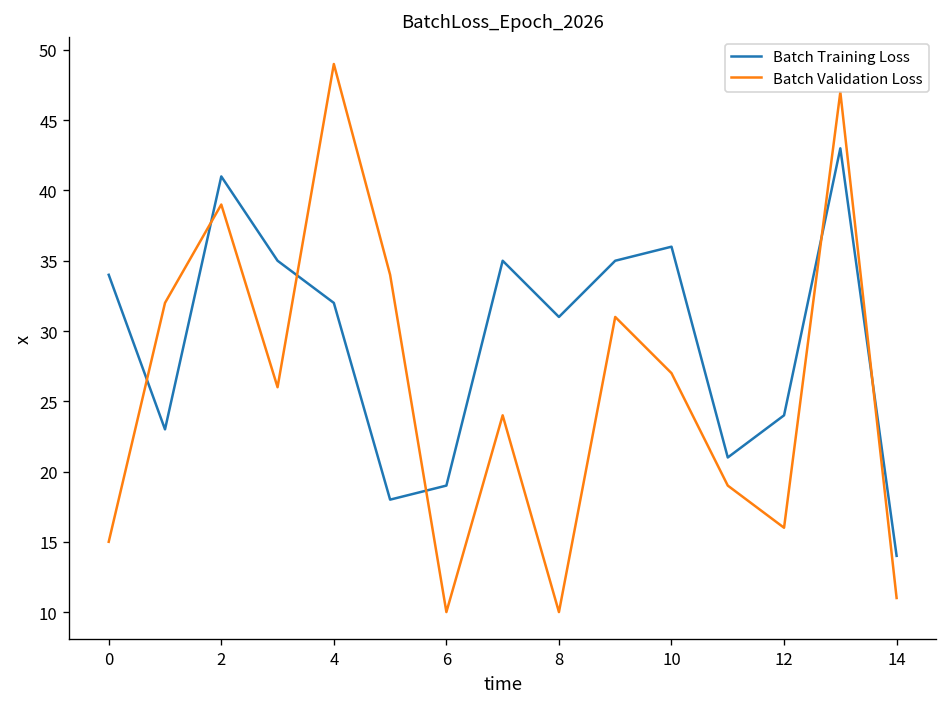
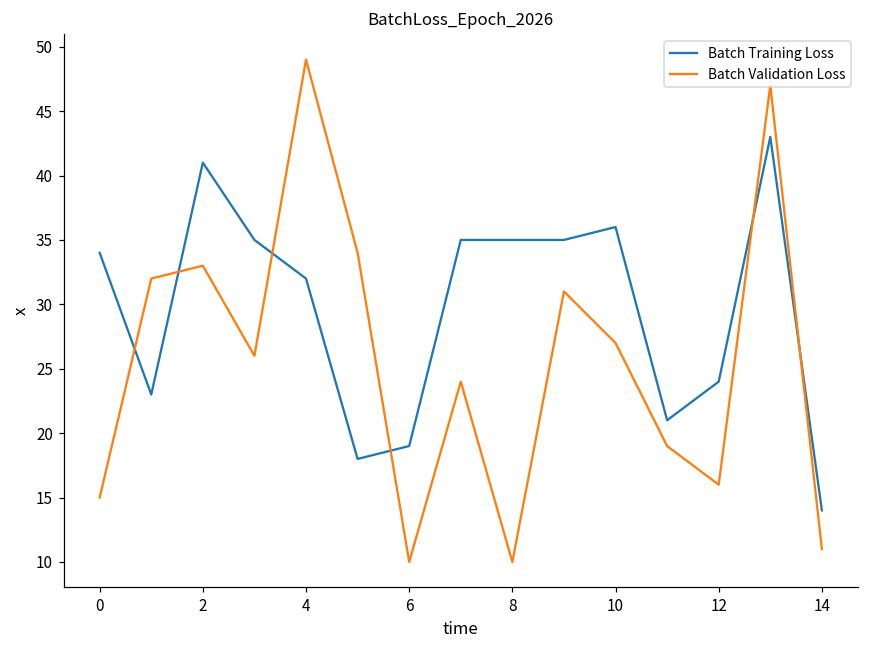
Batch Validation Loss, 2: 39 -> 33
Batch Training Loss, 8: 31 -> 35
